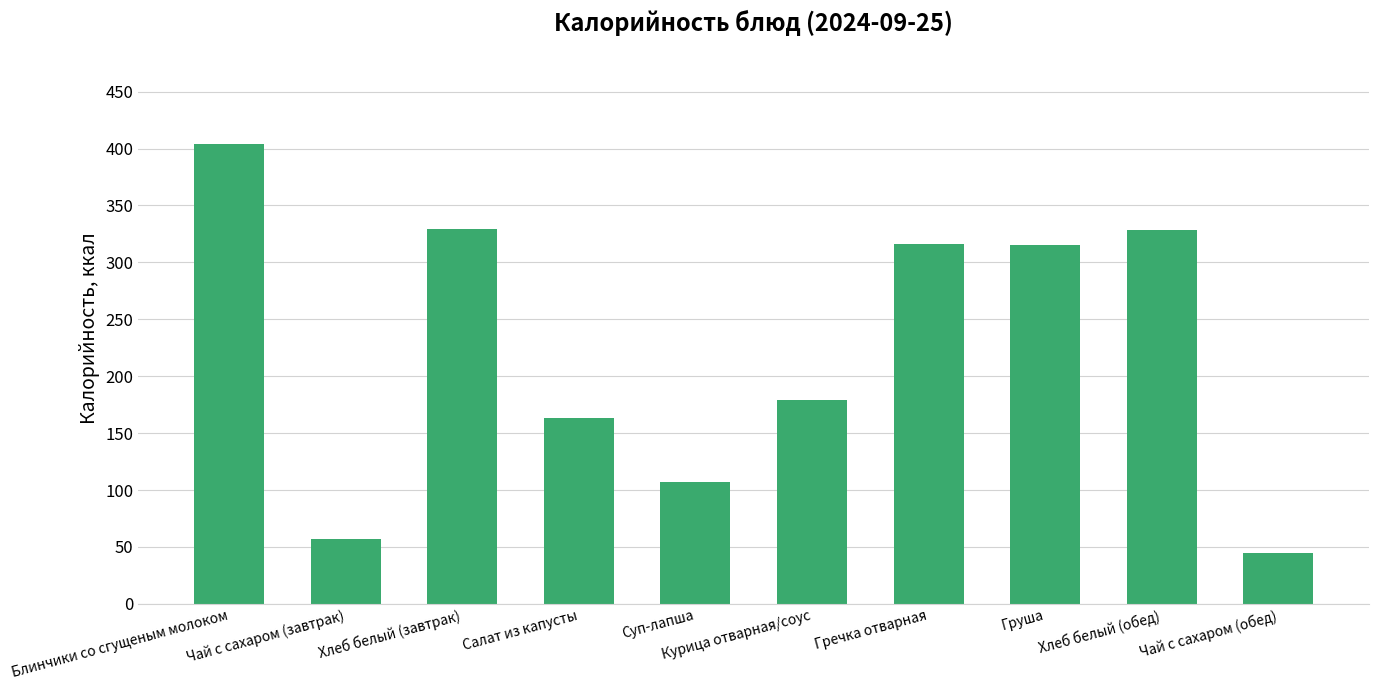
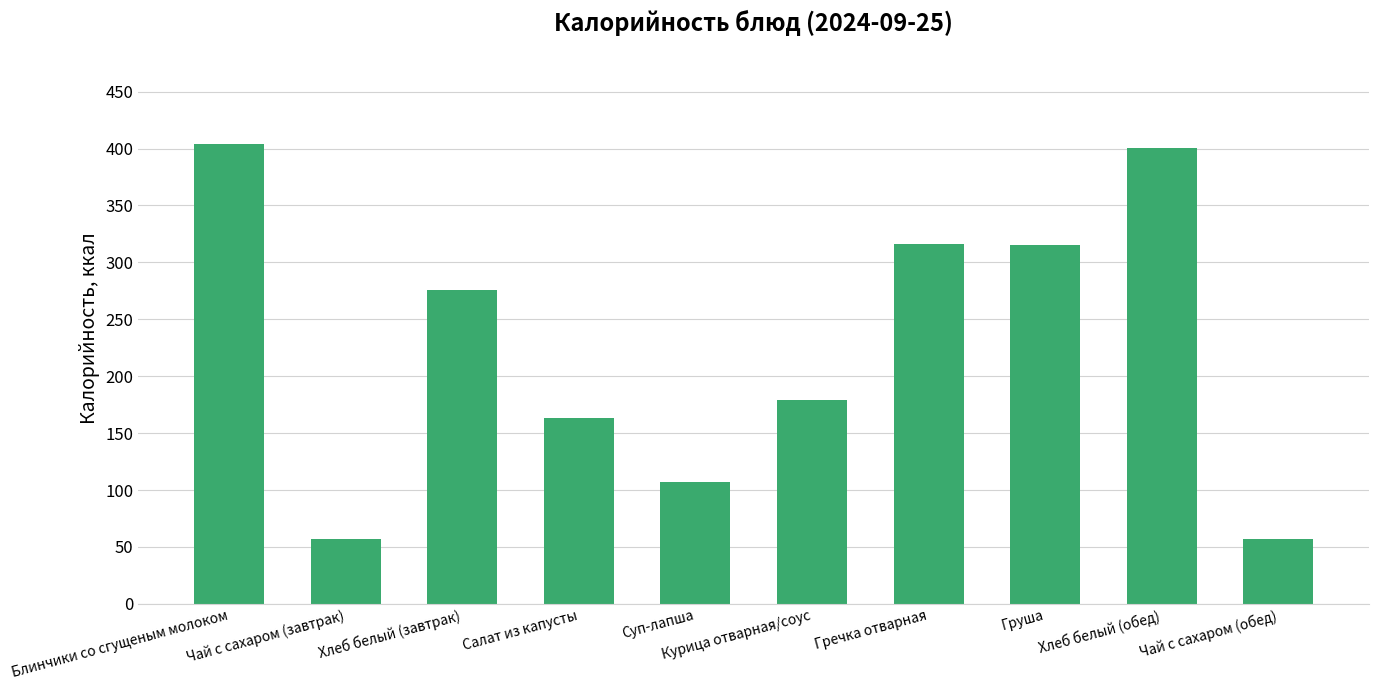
Хлеб белый (завтрак): 329 -> 276
Хлеб белый (обед): 329 -> 401
Чай с сахаром (обед): 45 -> 57
